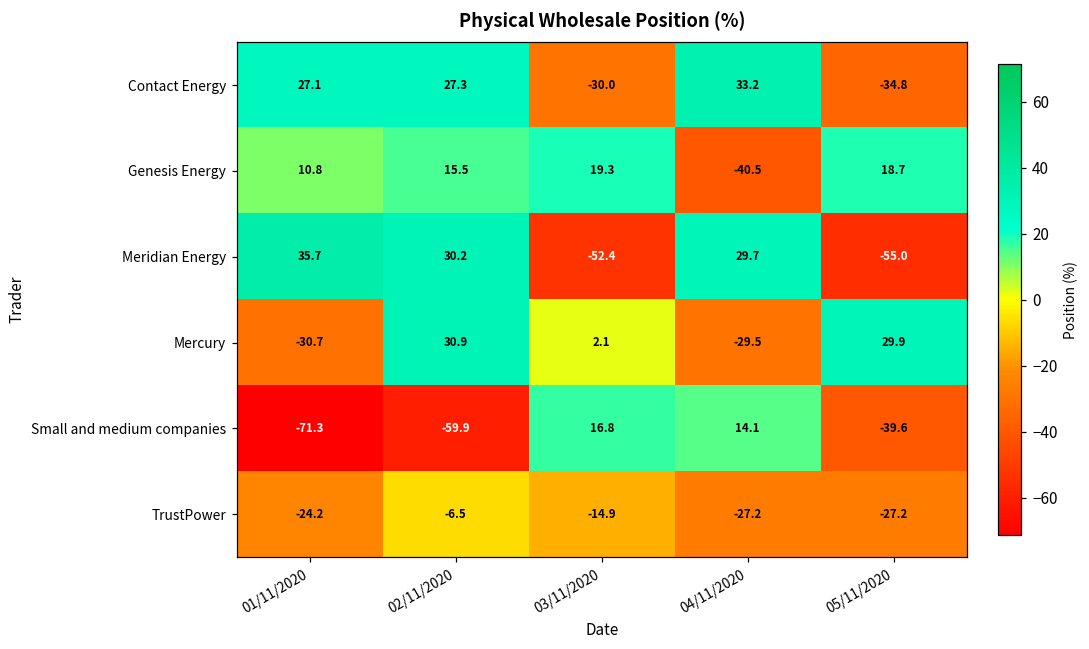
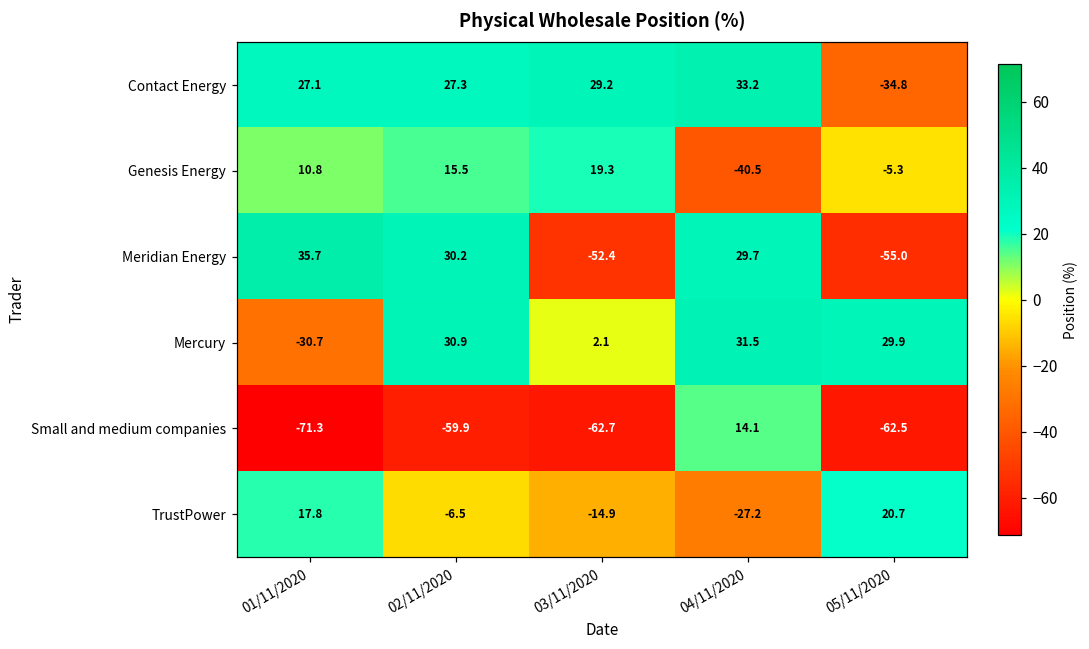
Contact Energy, 03/11/2020: -30.0 -> 29.2
Genesis Energy, 05/11/2020: 18.7 -> -5.3
Mercury, 04/11/2020: -29.5 -> 31.5
Small and medium companies, 03/11/2020: 16.8 -> -62.7
Small and medium companies, 05/11/2020: -39.6 -> -62.5
TrustPower, 01/11/2020: -24.2 -> 17.8
TrustPower, 05/11/2020: -27.2 -> 20.7
